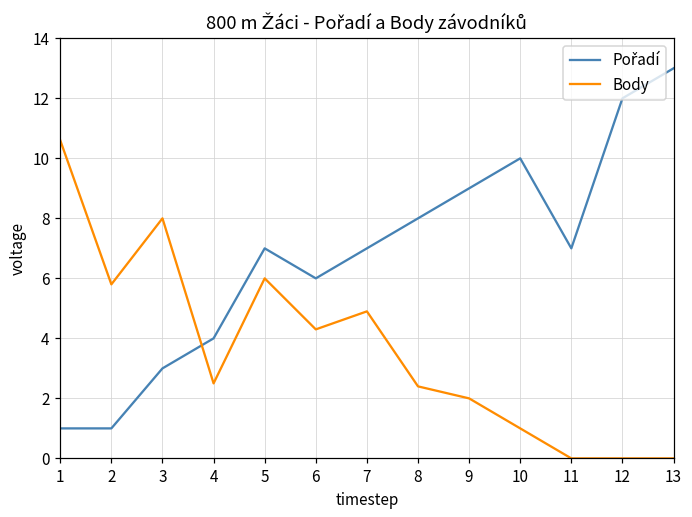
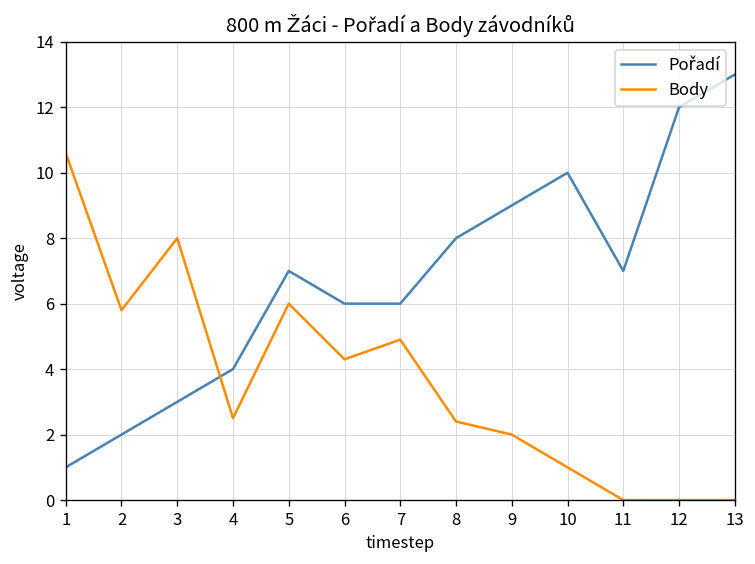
Pořadí, 2: 1 -> 2
Pořadí, 7: 7 -> 6
